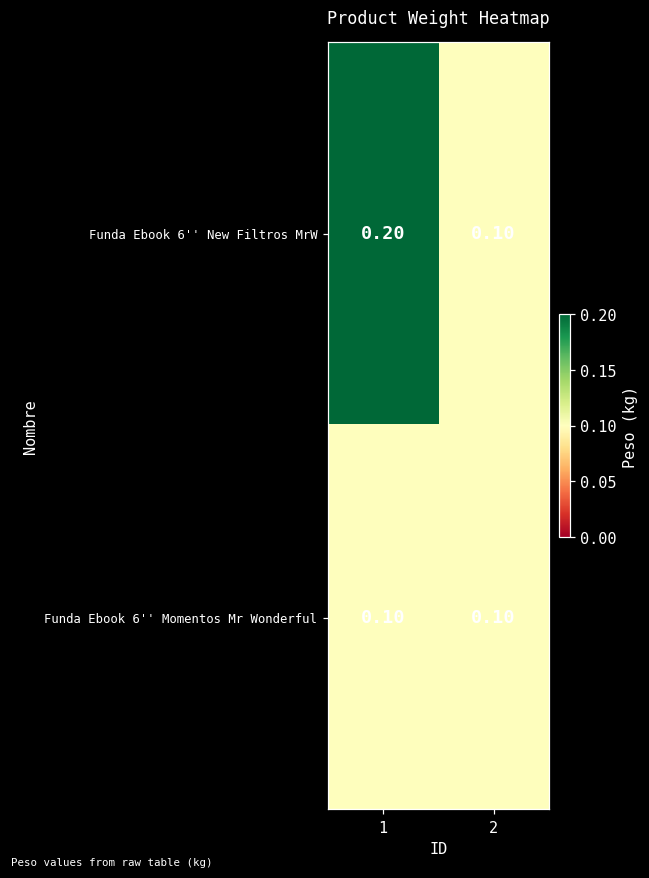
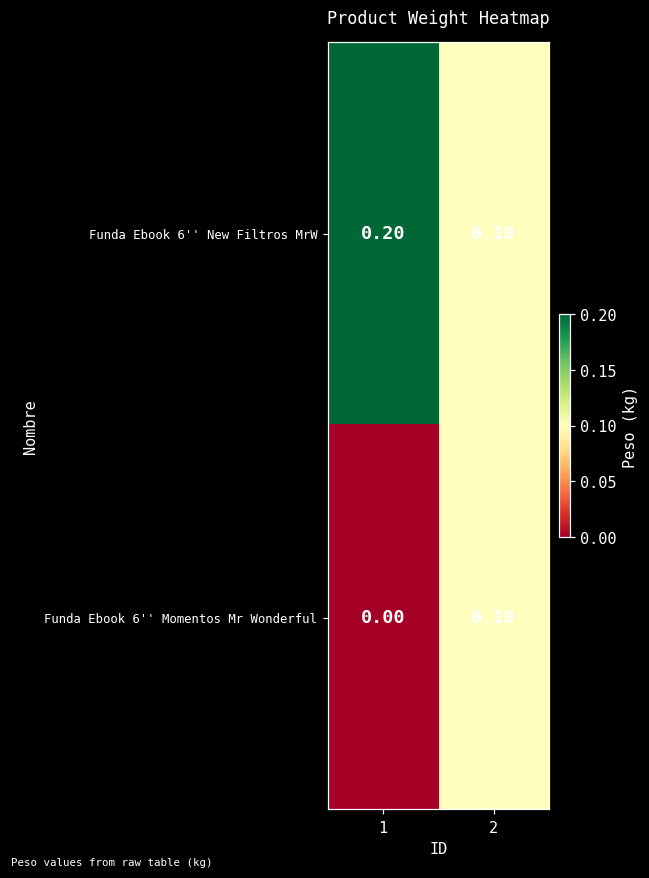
Funda Ebook 6'' Momentos Mr Wonderful, 1: 0.10 -> 0.00
